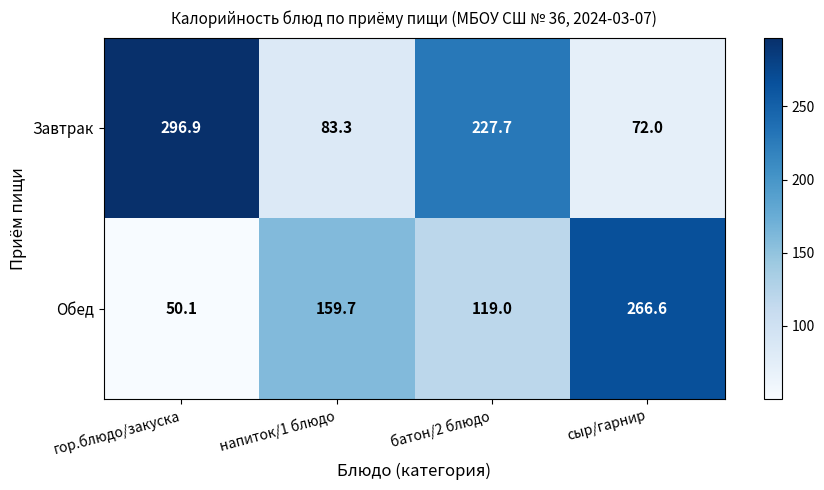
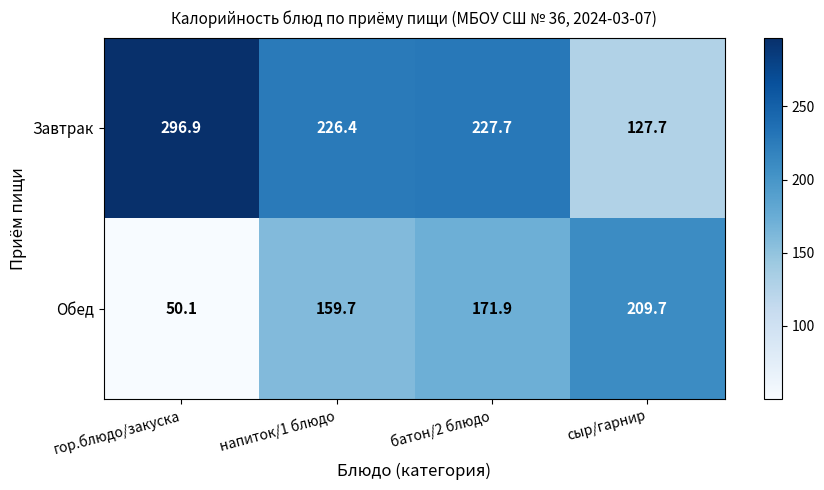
Завтрак, напиток/1 блюдо: 83.3 -> 226.4
Завтрак, сыр/гарнир: 72.0 -> 127.7
Обед, батон/2 блюдо: 119.0 -> 171.9
Обед, сыр/гарнир: 266.6 -> 209.7
